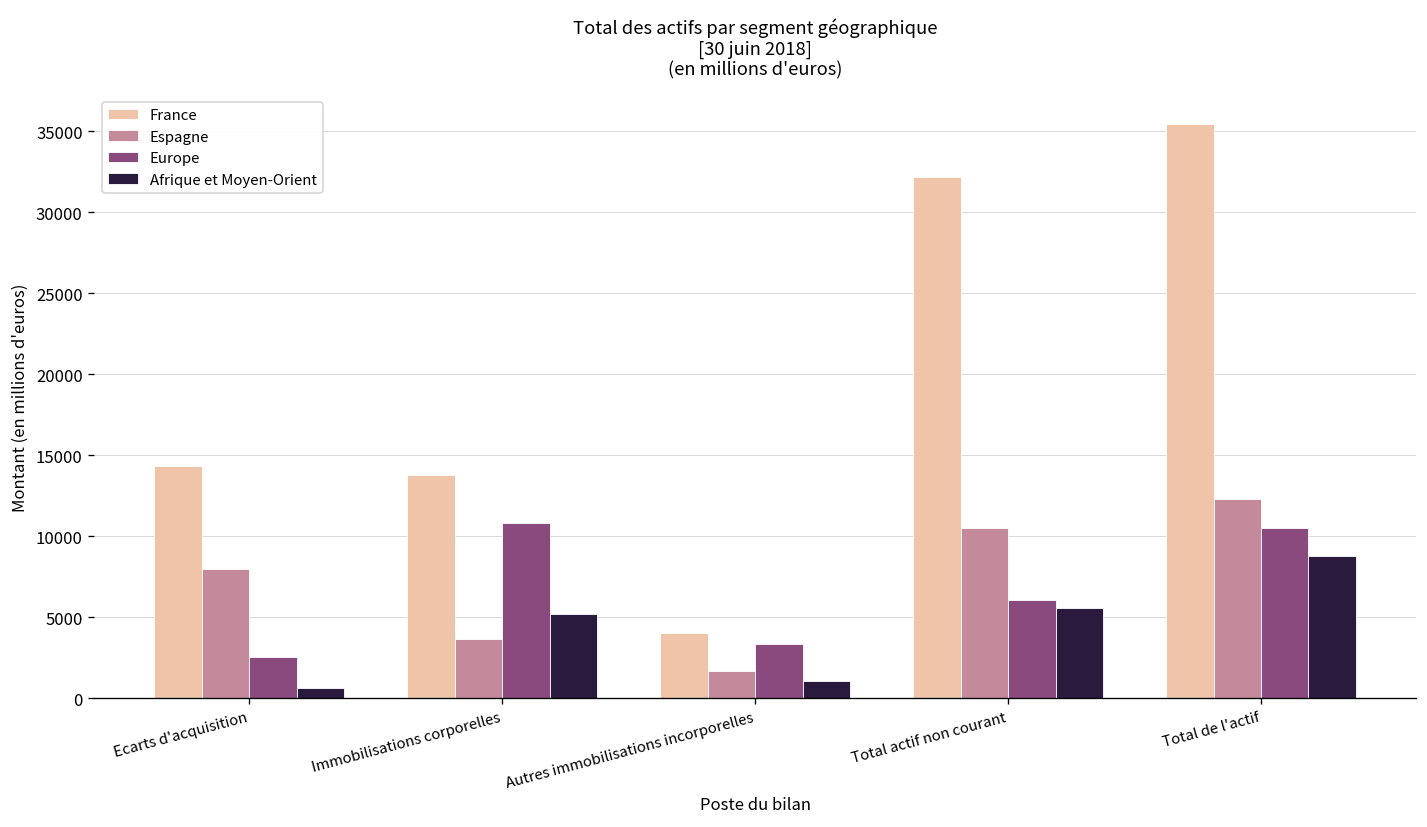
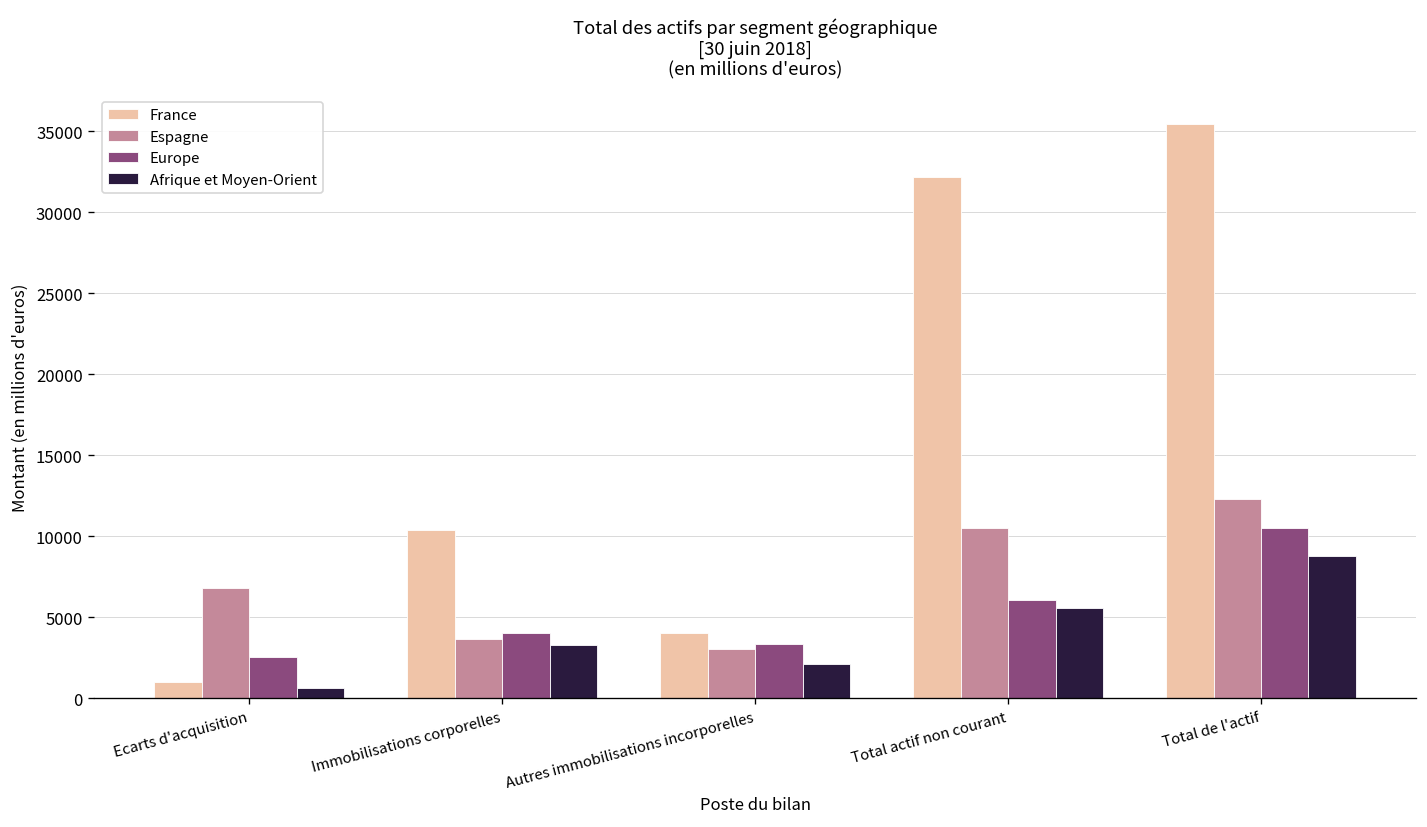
France, Ecarts d'acquisition: 14400 -> 1000
Espagne, Ecarts d'acquisition: 8000 -> 6800
France, Immobilisations corporelles: 13800 -> 10400
Europe, Immobilisations corporelles: 10800 -> 4000
Afrique et Moyen-Orient, Immobilisations corporelles: 5200 -> 3300
Espagne, Autres immobilisations incorporelles: 1700 -> 3100
Afrique et Moyen-Orient, Autres immobilisations incorporelles: 1100 -> 2100
